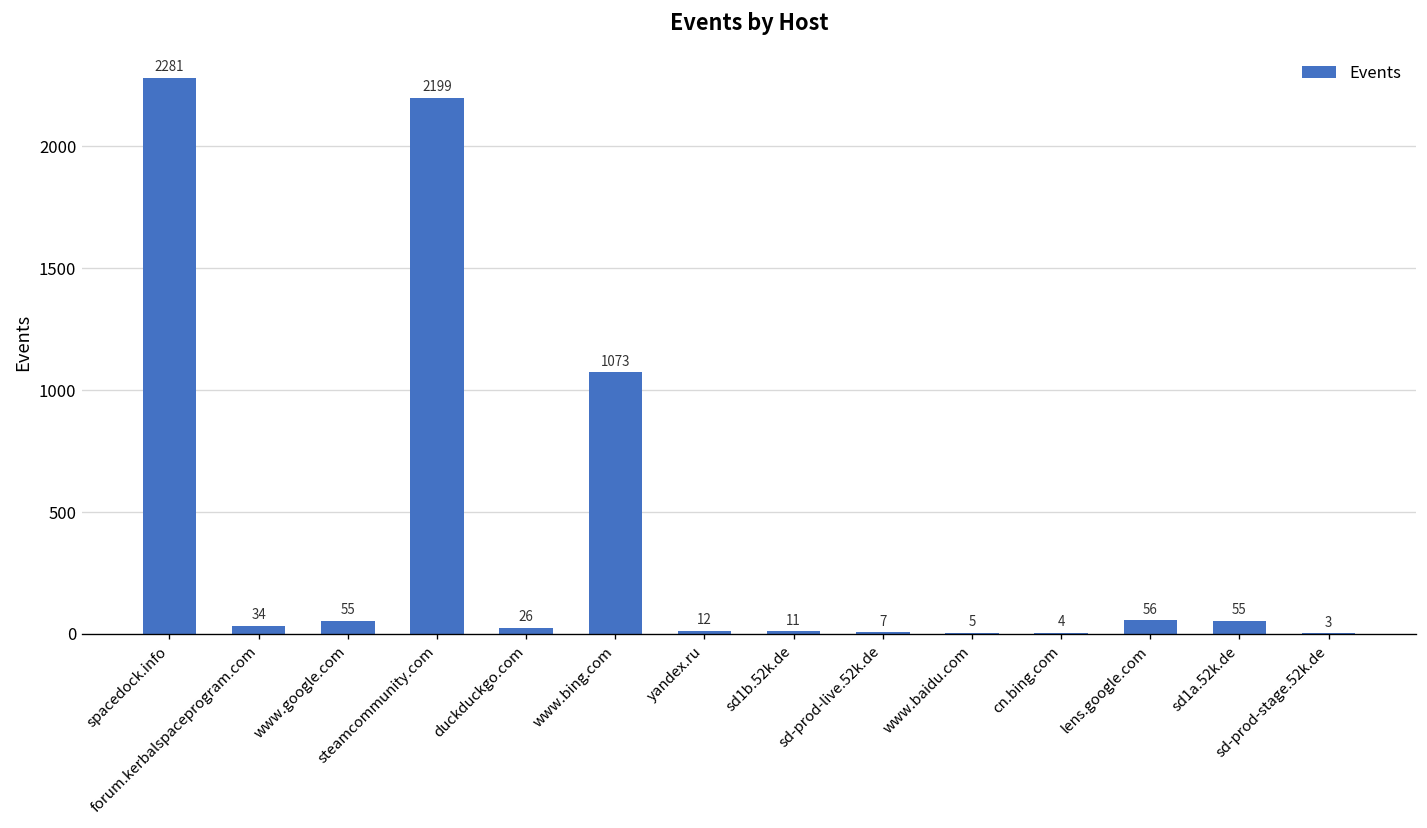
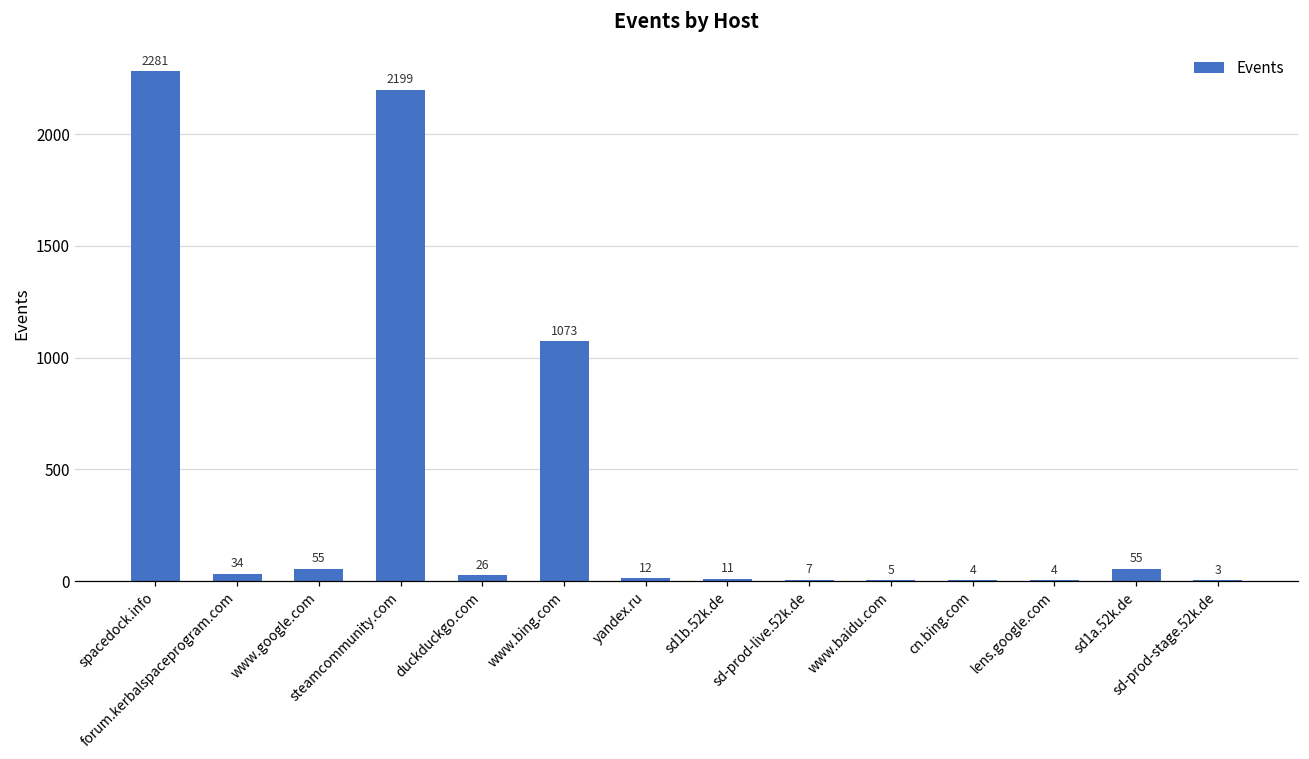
lens.google.com: 56 -> 4
